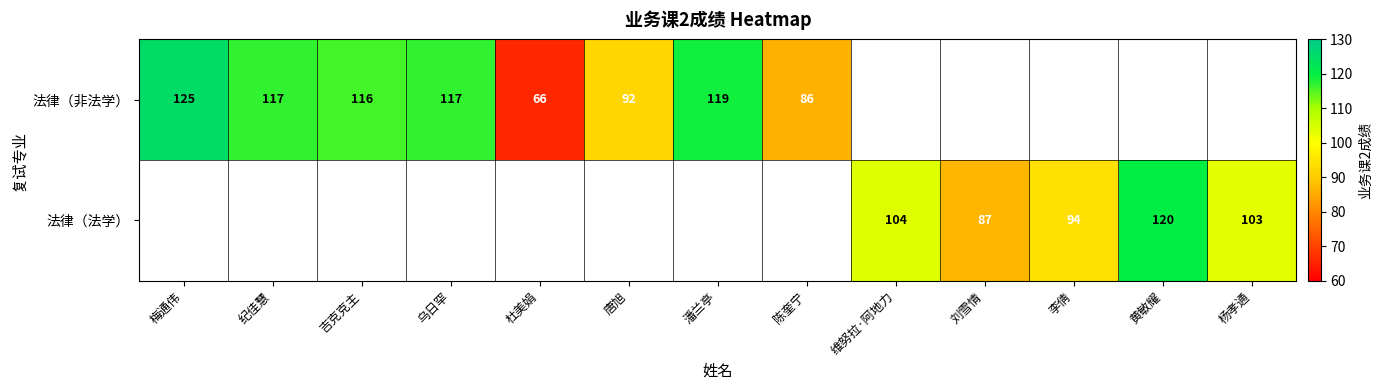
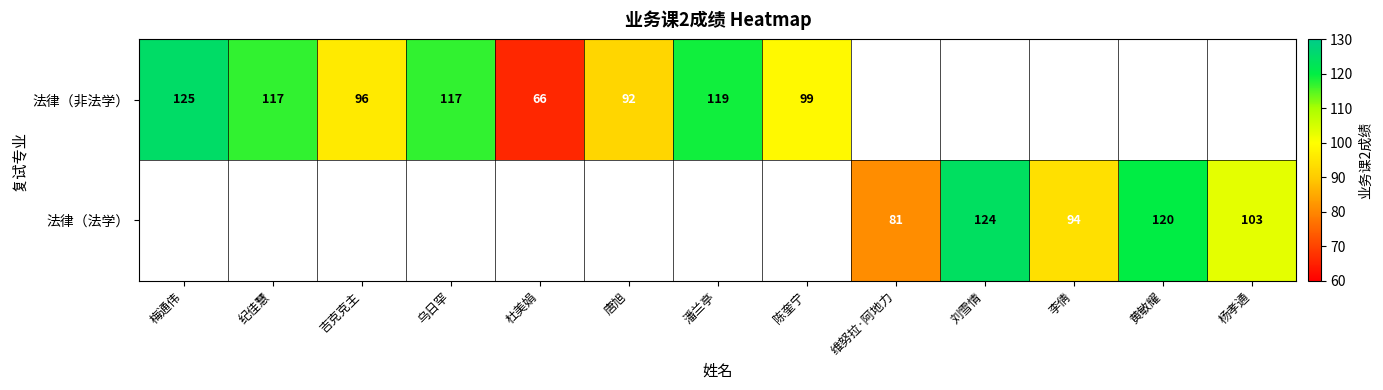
法律（非法学）, 吉克克主: 116 -> 96
法律（非法学）, 陈奎宁: 86 -> 99
法律（法学）, 维努拉·阿地力: 104 -> 81
法律（法学）, 刘雪情: 87 -> 124
